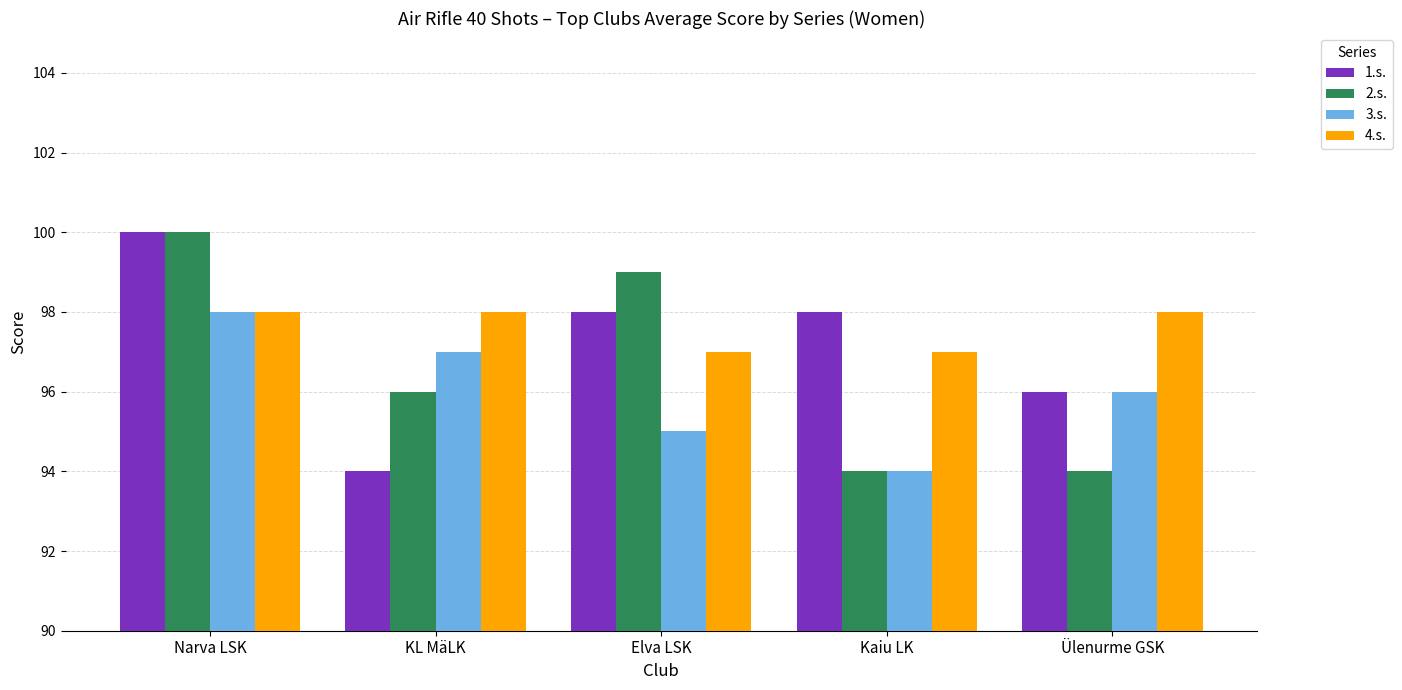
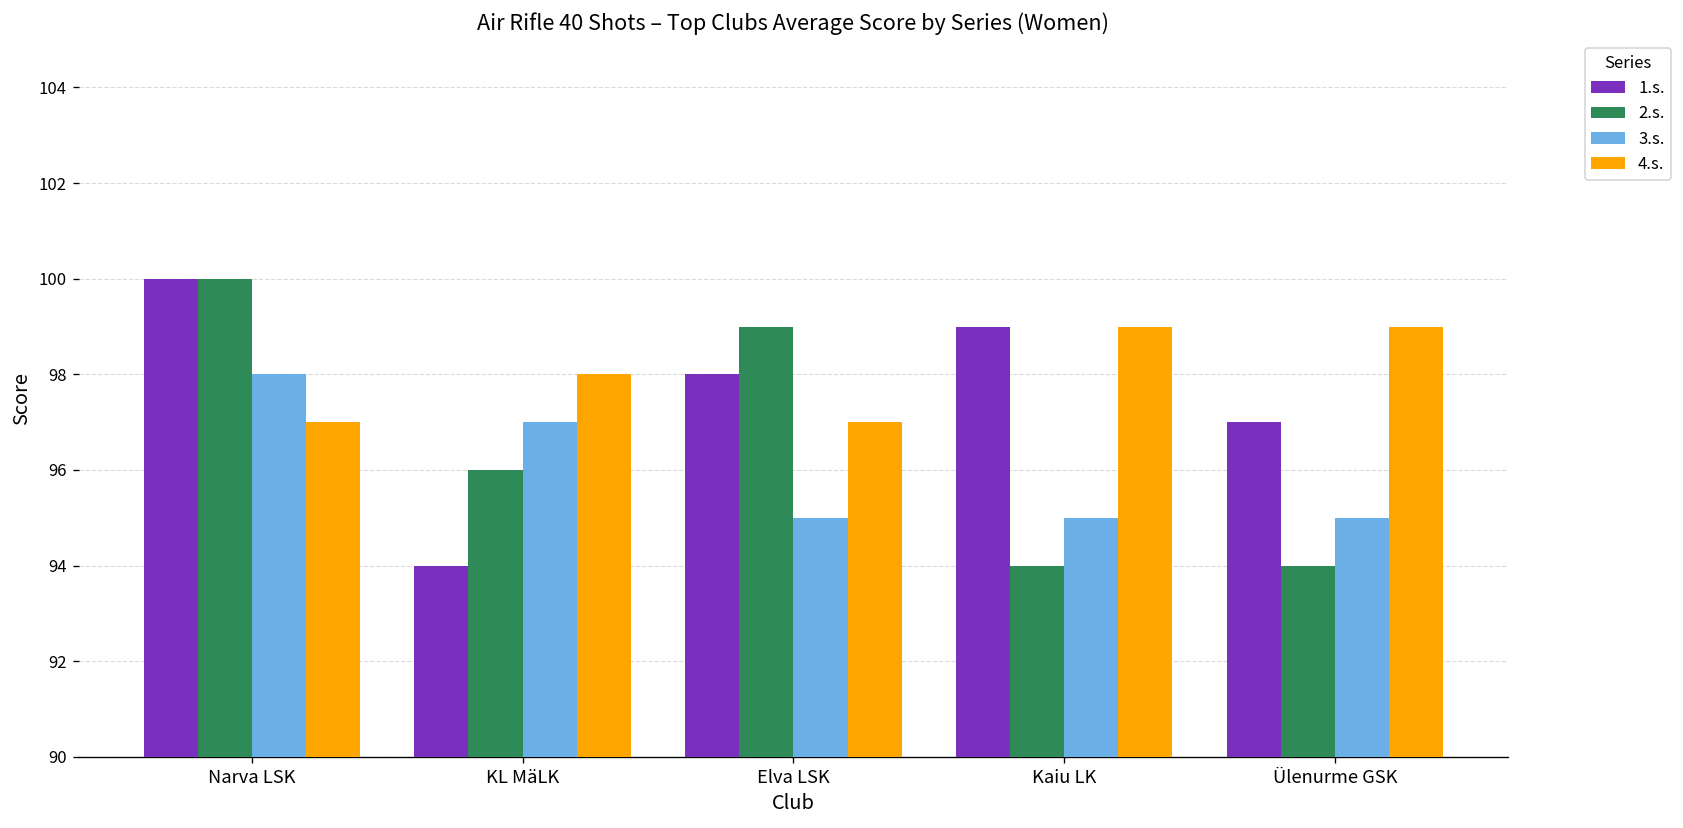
4.s., Narva LSK: 98 -> 97
1.s., Kaiu LK: 98 -> 99
3.s., Kaiu LK: 94 -> 95
4.s., Kaiu LK: 97 -> 99
1.s., Ülenurme GSK: 96 -> 97
3.s., Ülenurme GSK: 96 -> 95
4.s., Ülenurme GSK: 98 -> 99
